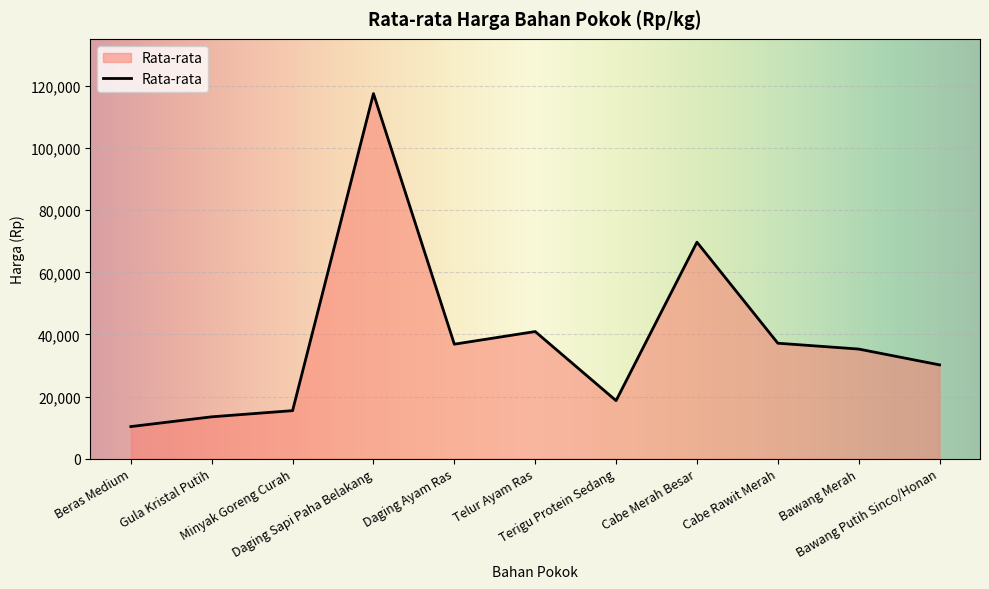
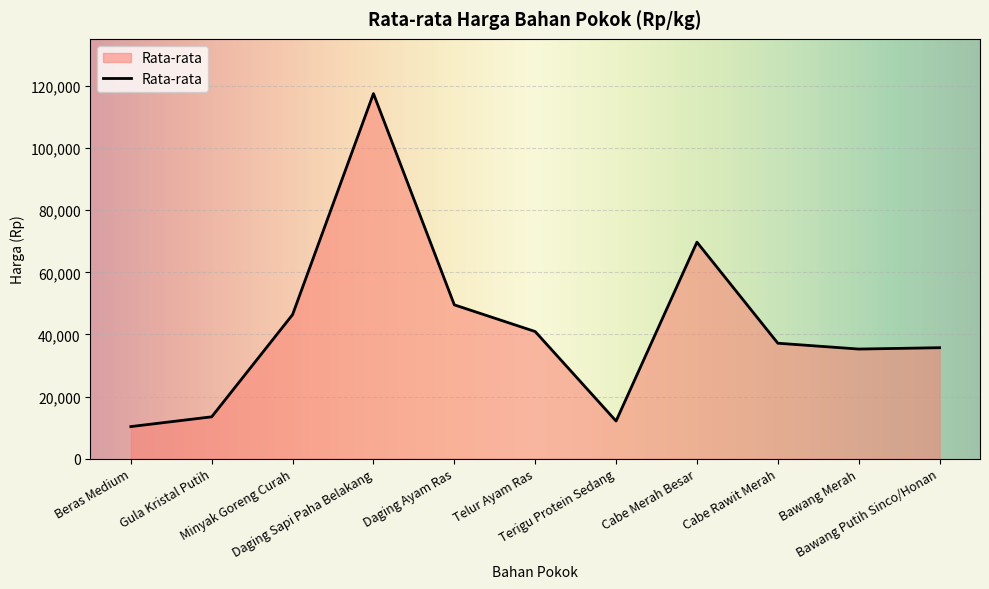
Minyak Goreng Curah: 15,000 -> 46,000
Daging Ayam Ras: 37,000 -> 50,000
Terigu Protein Sedang: 19,000 -> 12,000
Bawang Putih Sinco/Honan: 30,000 -> 36,000
